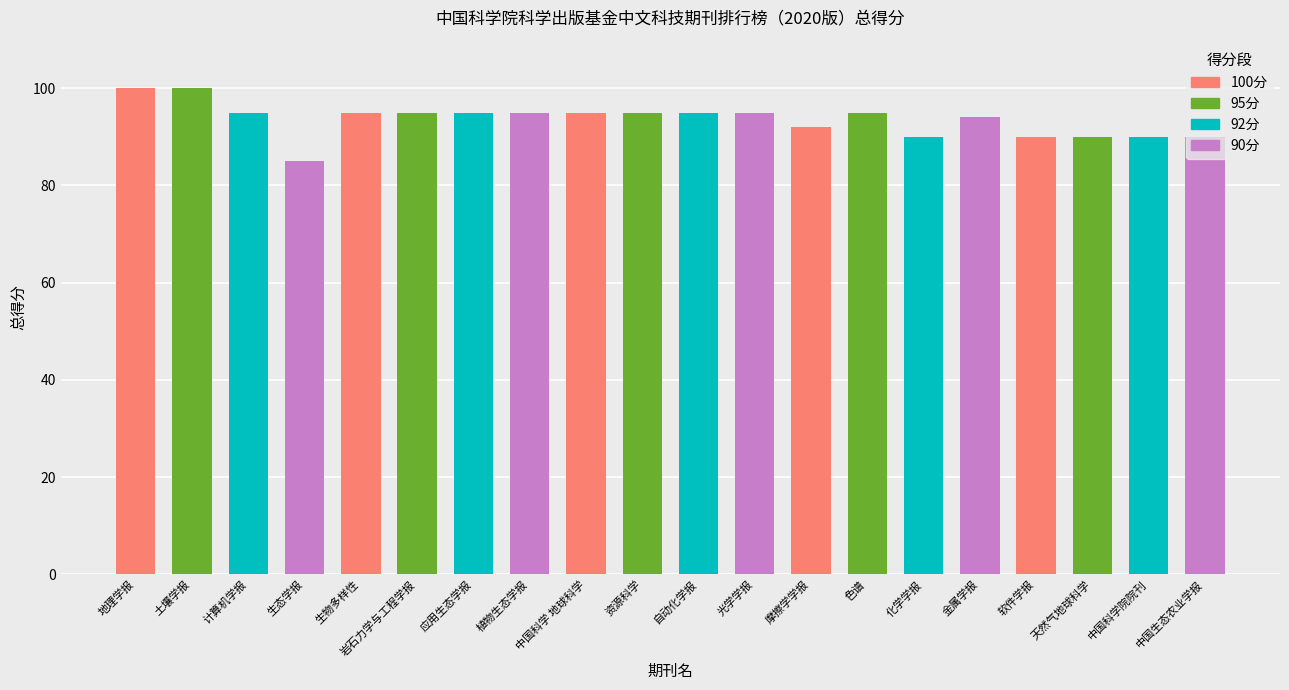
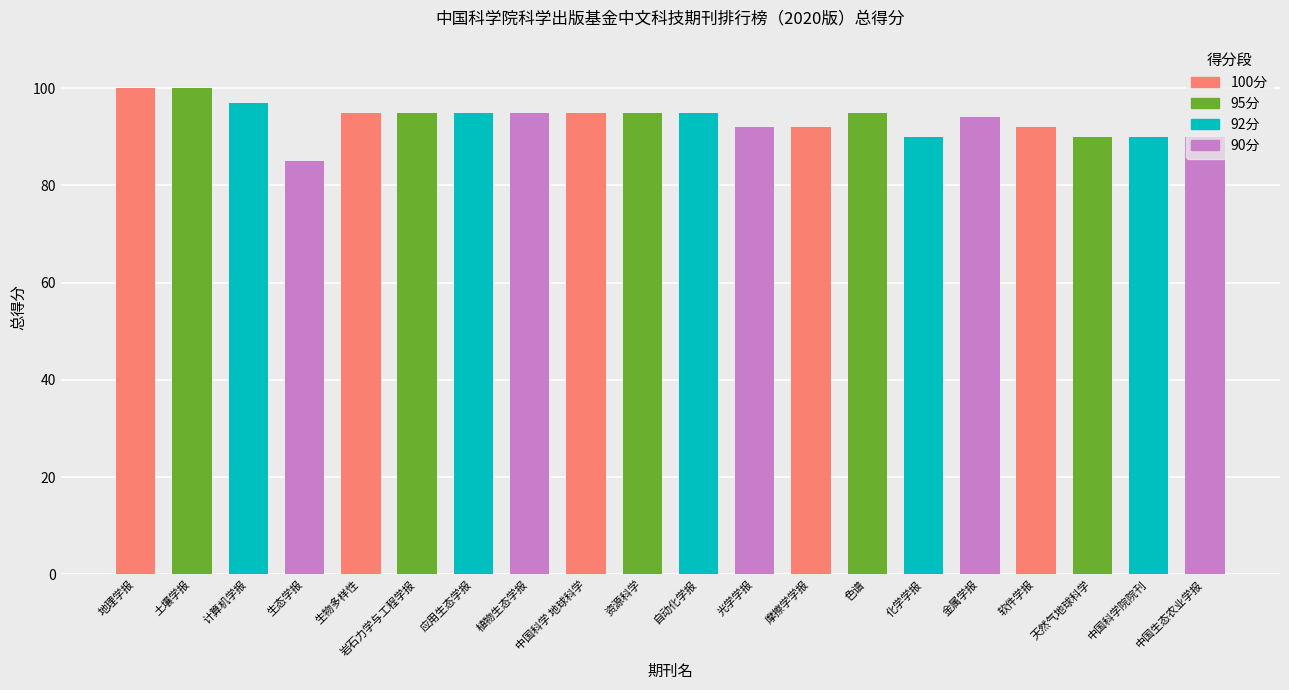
计算机学报: 95 -> 97
光学学报: 95 -> 92
软件学报: 90 -> 92
